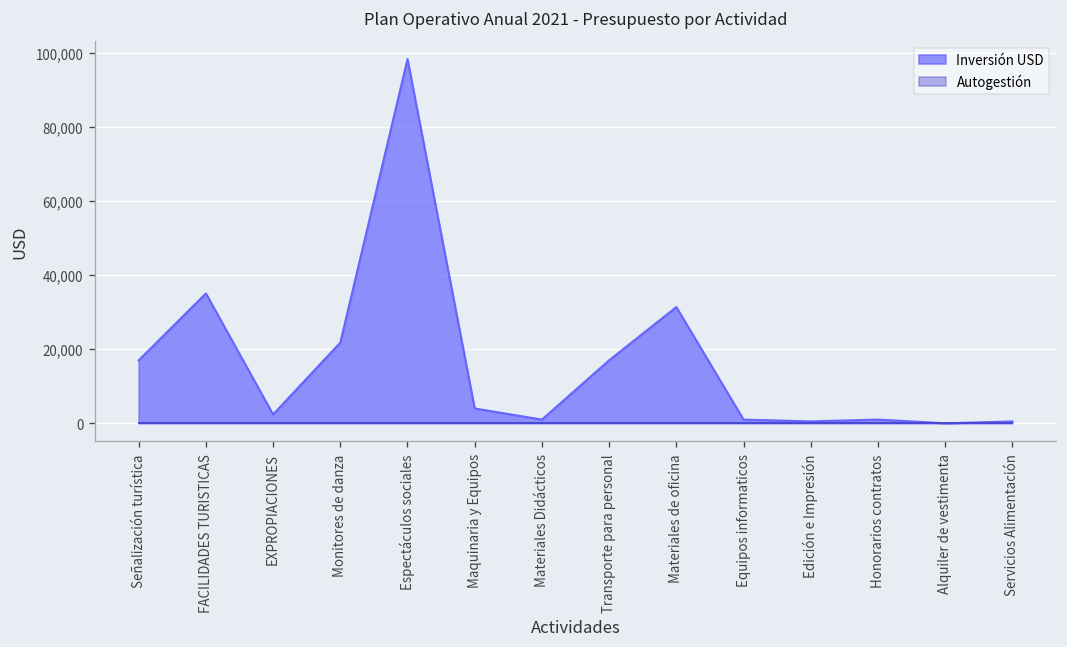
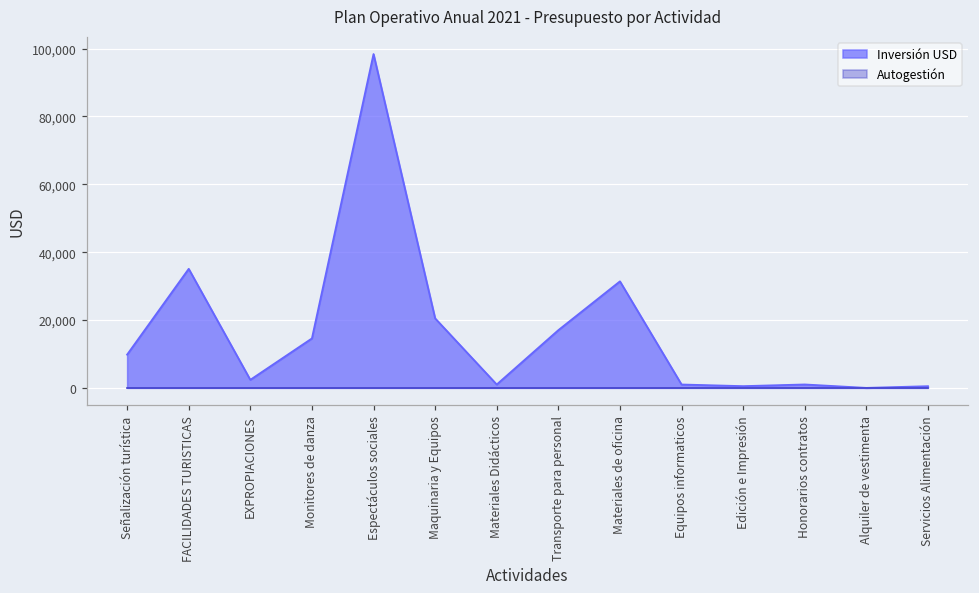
Inversión USD, Señalización turística: 17,000 -> 10,000
Inversión USD, Monitores de danza: 22,000 -> 15,000
Inversión USD, Maquinaria y Equipos: 4,000 -> 20,000
